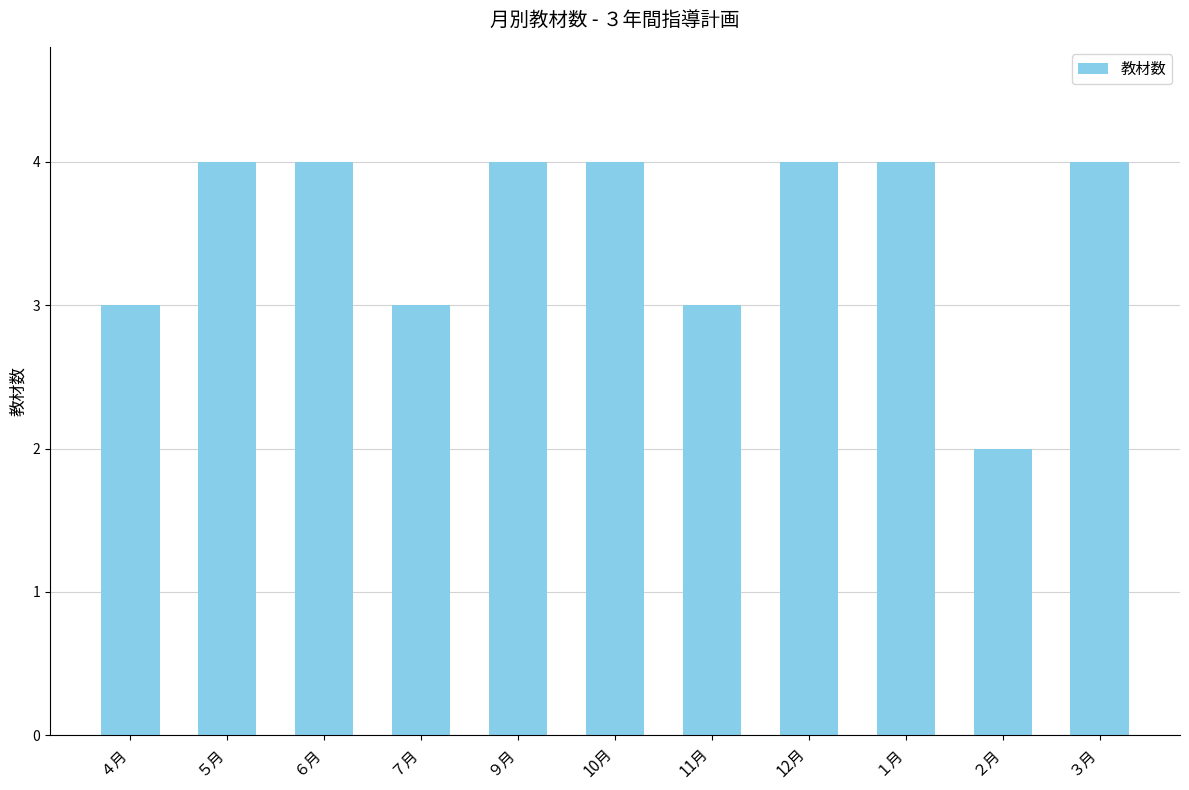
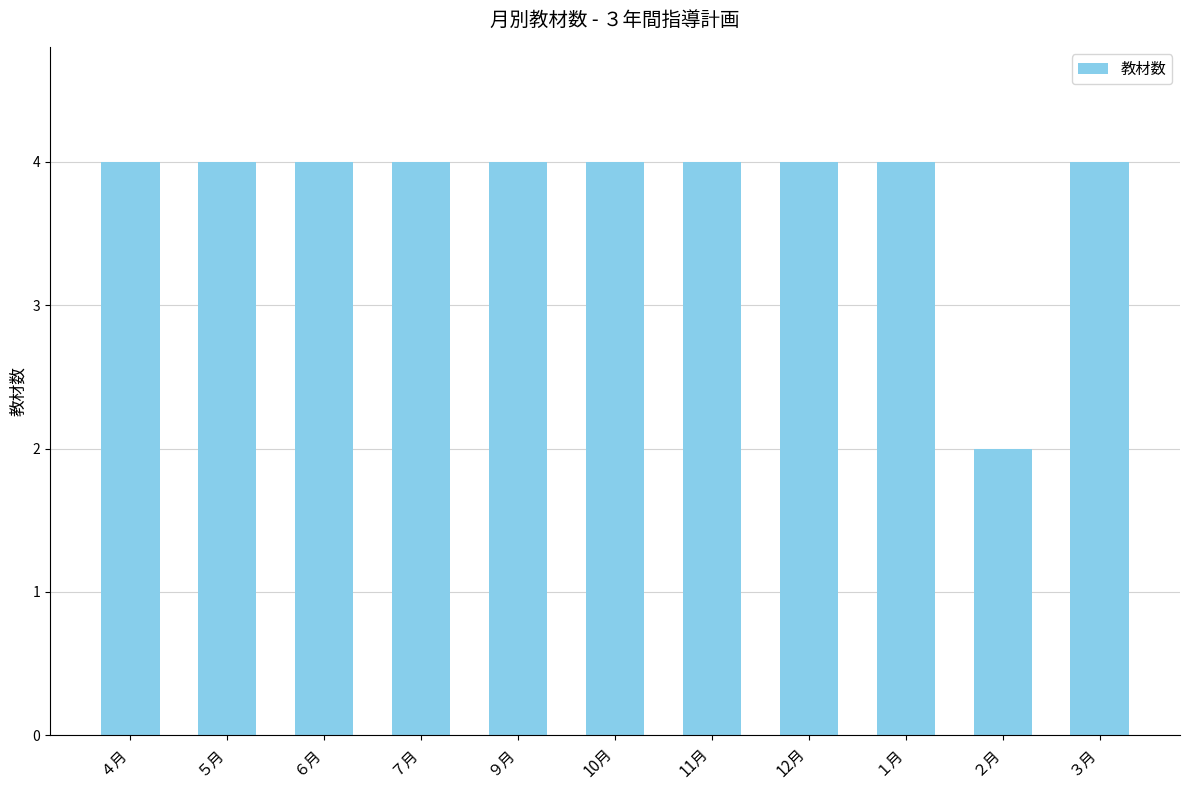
４月: 3 -> 4
７月: 3 -> 4
11月: 3 -> 4
